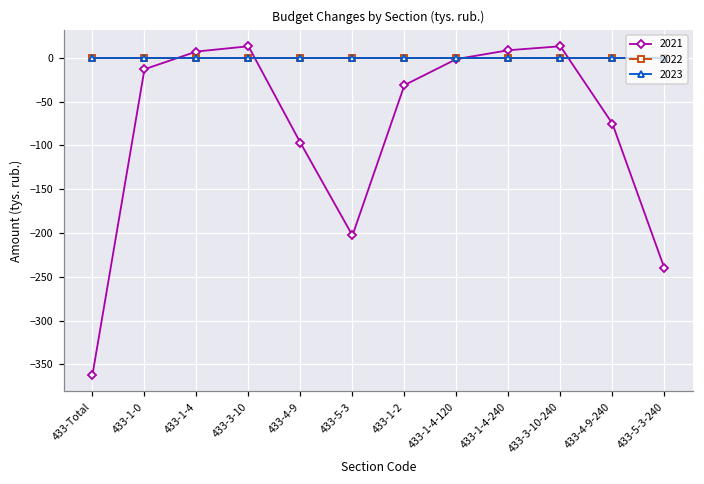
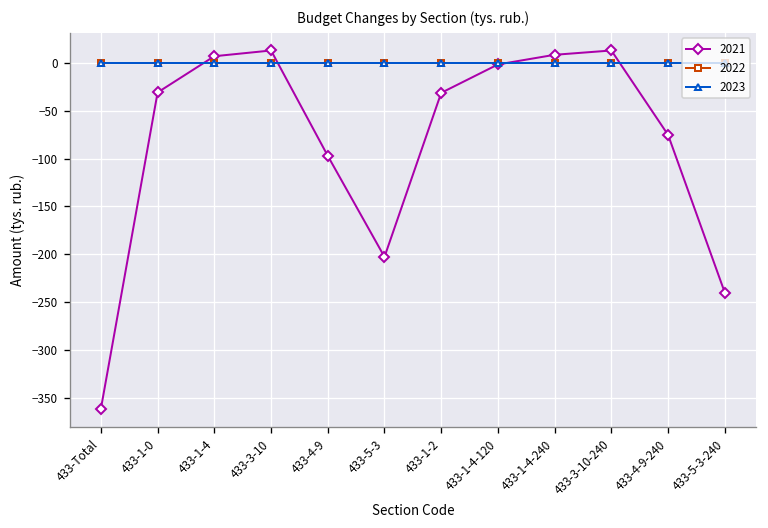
2021, 433-1-0: -10 -> -30
